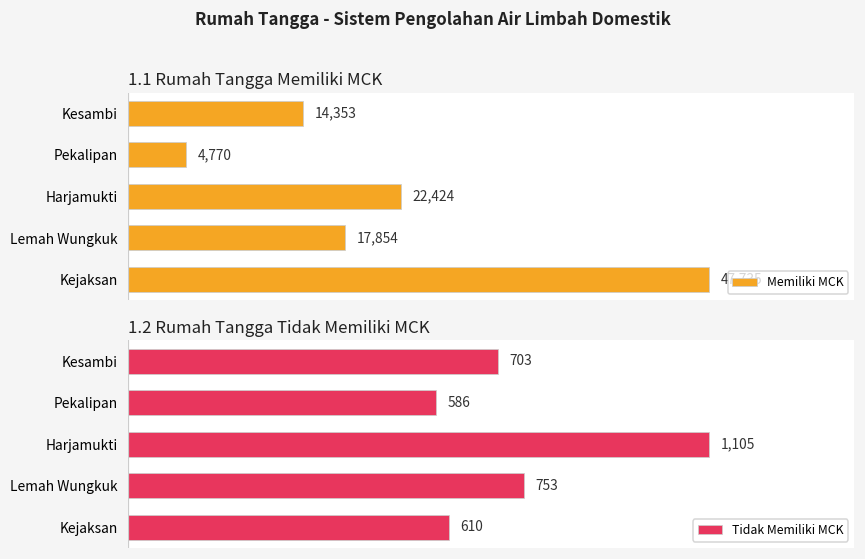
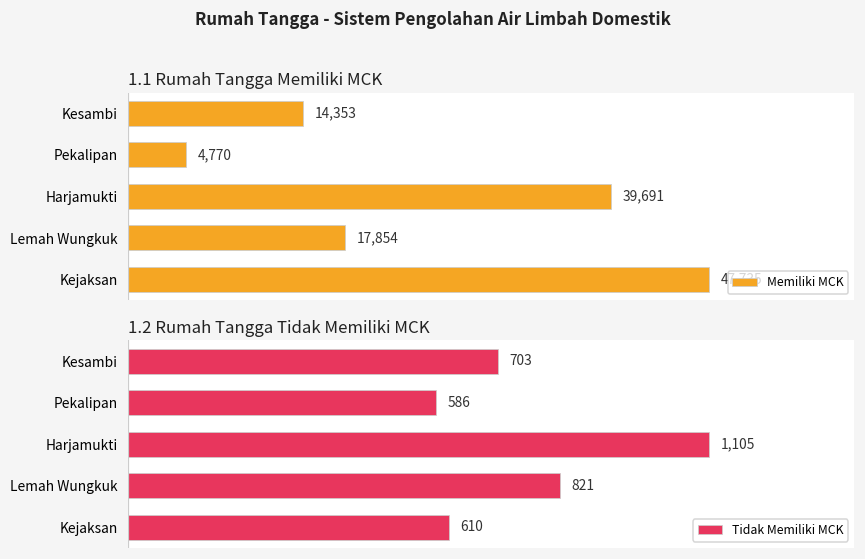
1.1 Rumah Tangga Memiliki MCK, Harjamukti: 22,424 -> 39,691
1.2 Rumah Tangga Tidak Memiliki MCK, Lemah Wungkuk: 753 -> 821
